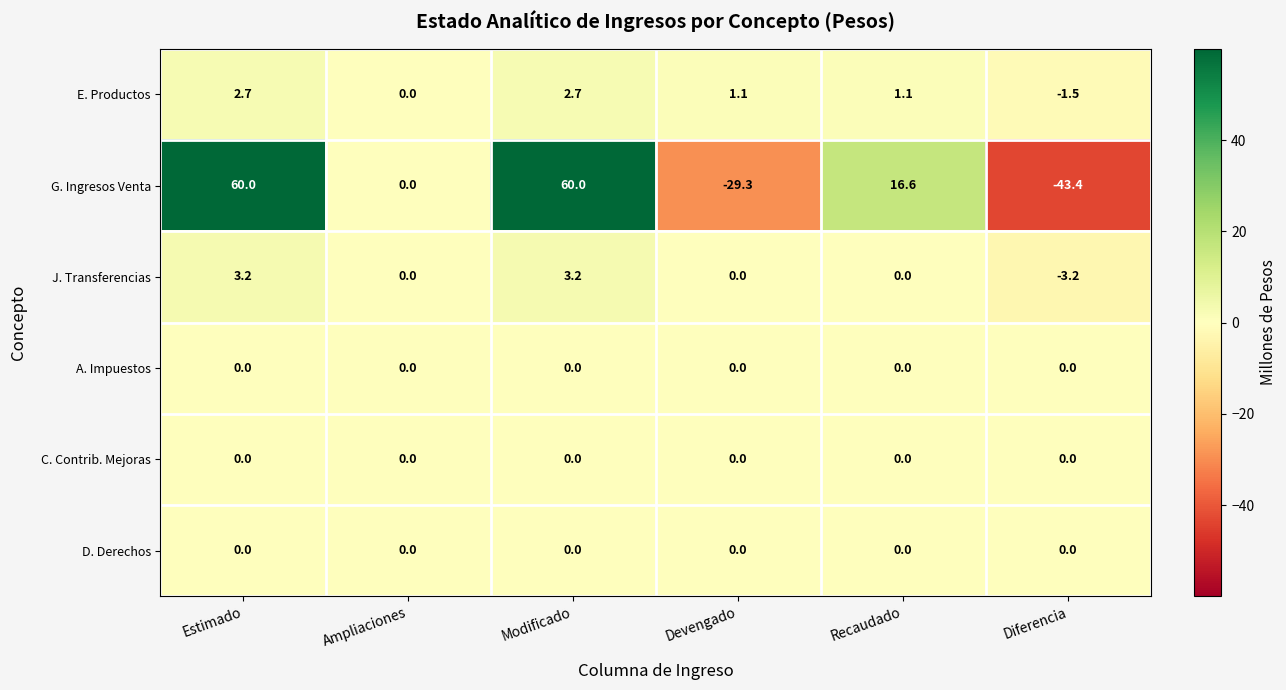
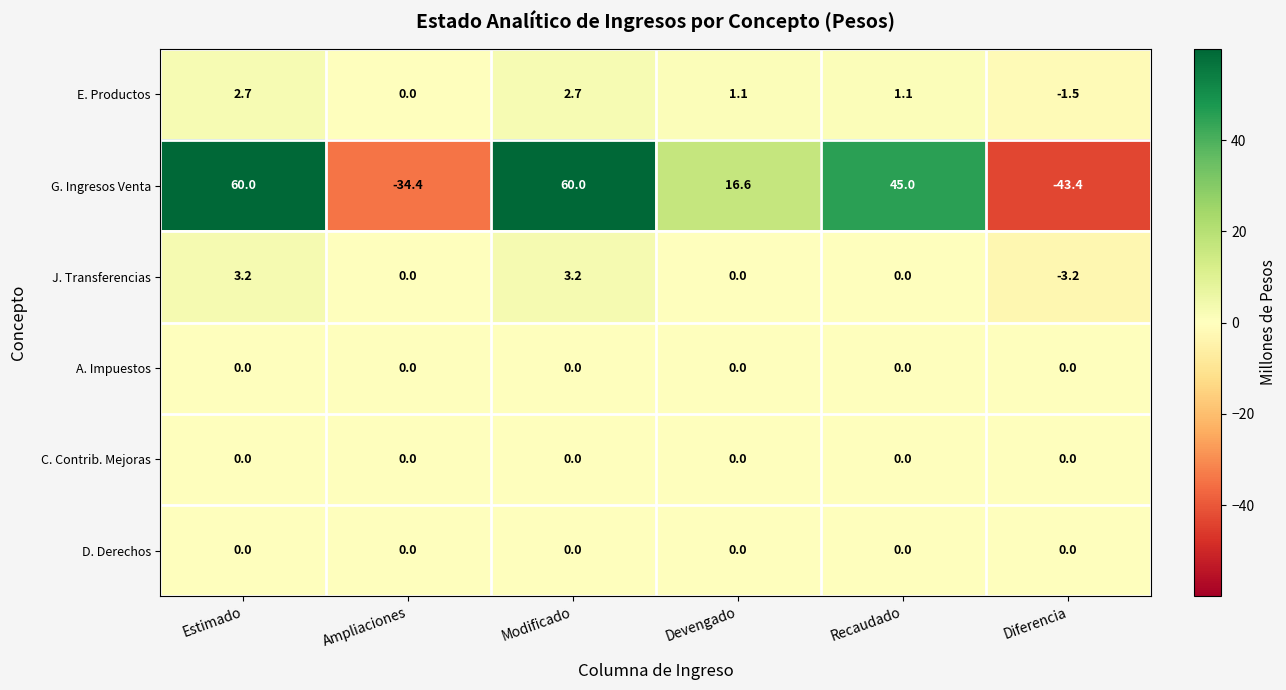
G. Ingresos Venta, Ampliaciones: 0.0 -> -34.4
G. Ingresos Venta, Devengado: -29.3 -> 16.6
G. Ingresos Venta, Recaudado: 16.6 -> 45.0
